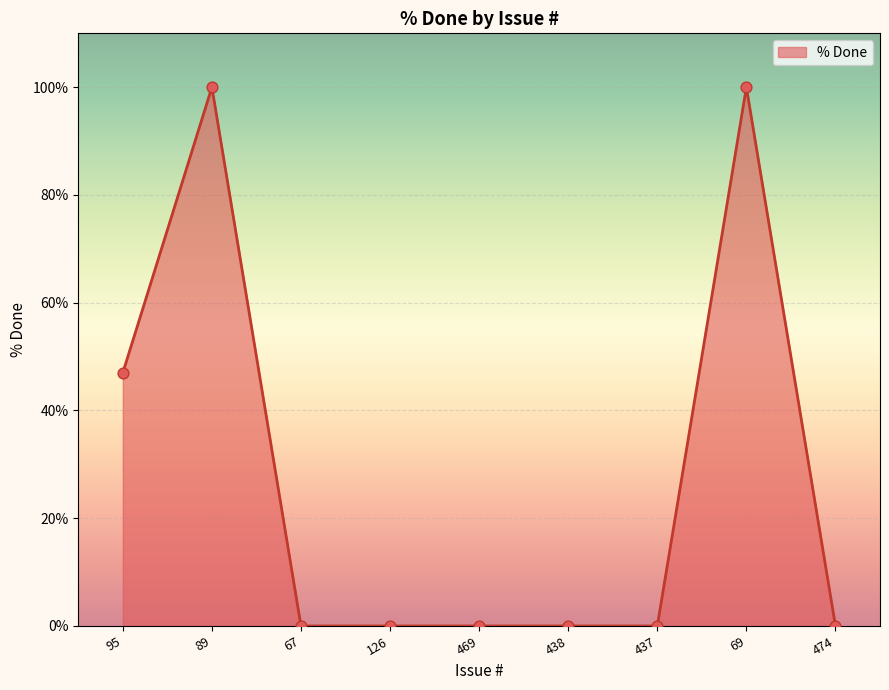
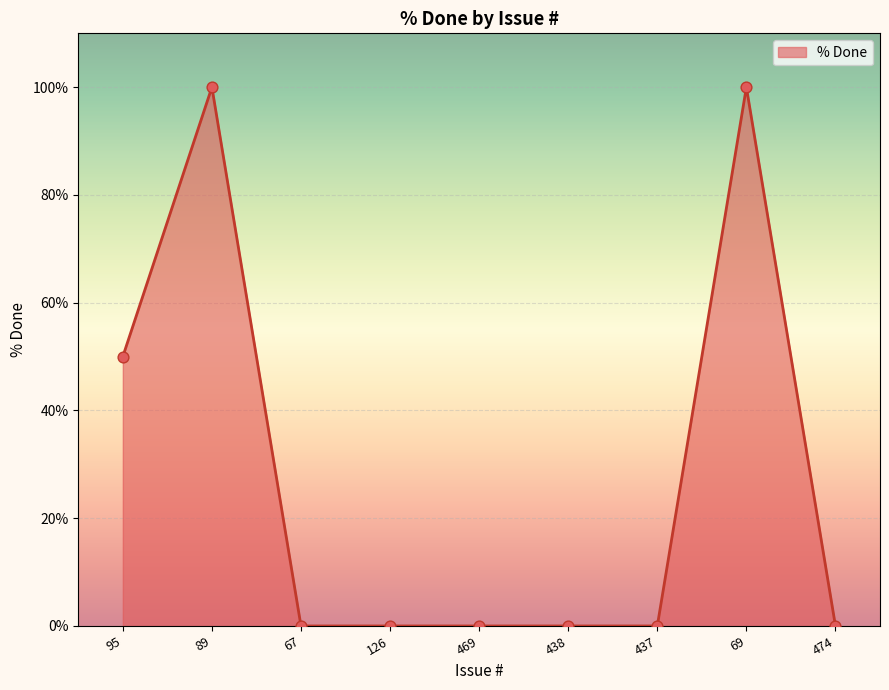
95: 47% -> 50%
